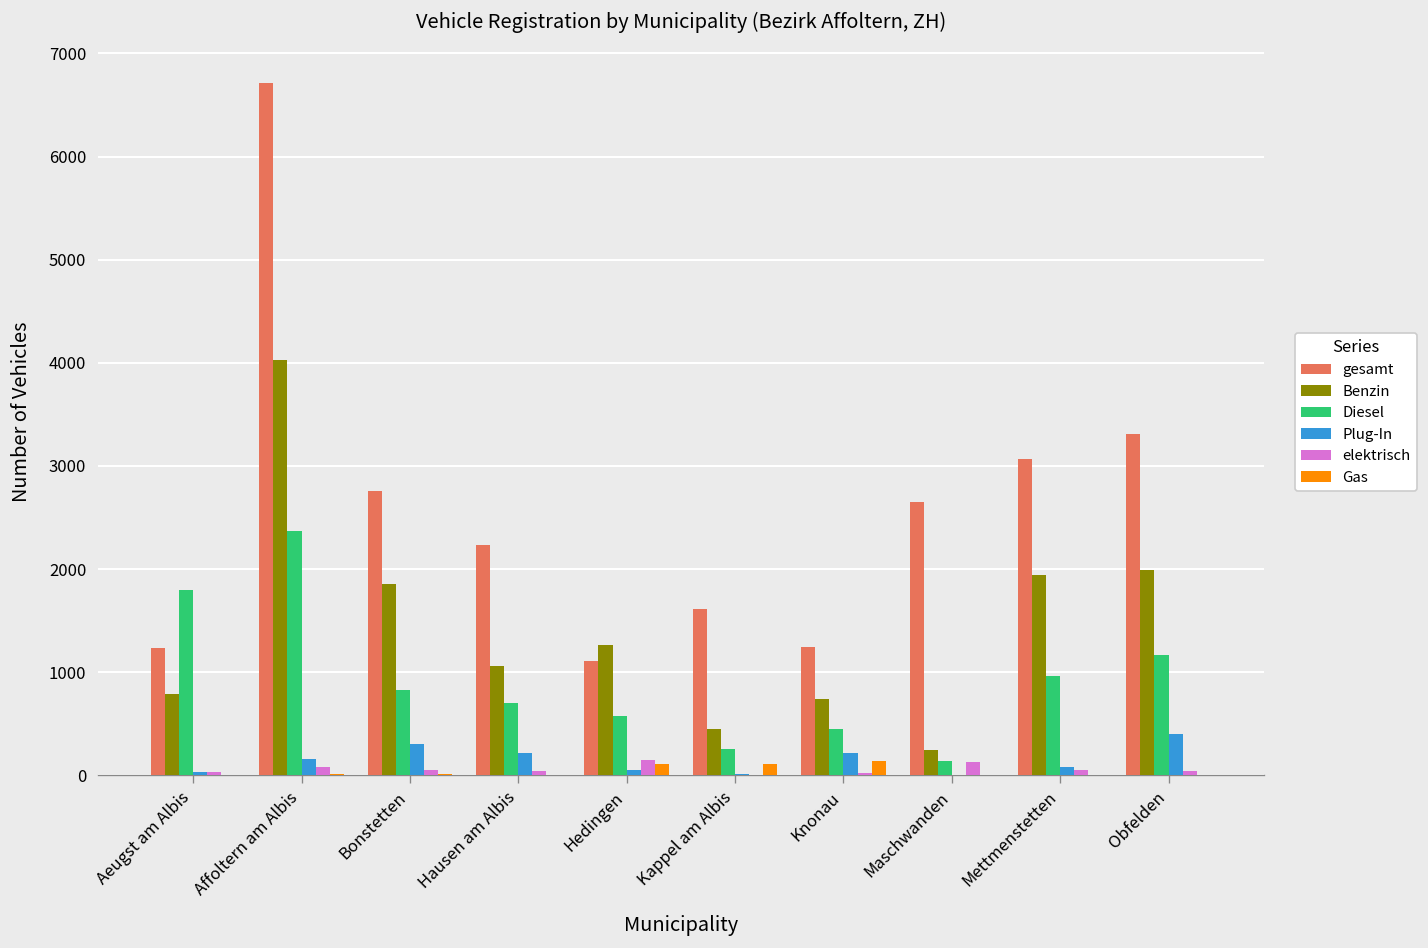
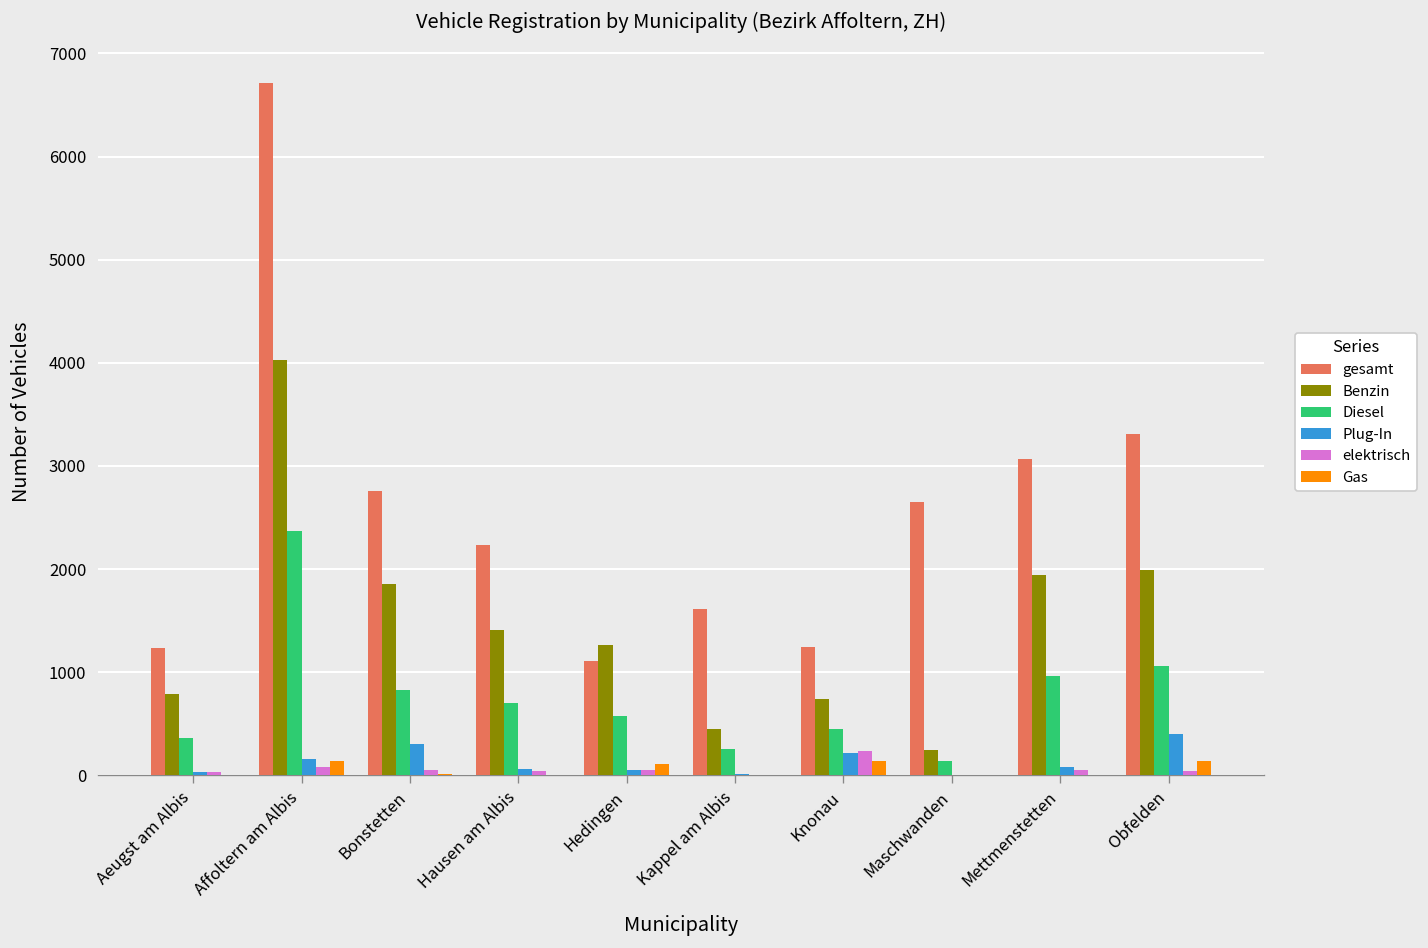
Diesel, Aeugst am Albis: 1800 -> 400
Gas, Affoltern am Albis: 0 -> 100
Benzin, Hausen am Albis: 1100 -> 1400
Plug-In, Hausen am Albis: 200 -> 100
elektrisch, Hedingen: 150 -> 50
Gas, Kappel am Albis: 100 -> 0
elektrisch, Knonau: 0 -> 200
elektrisch, Maschwanden: 100 -> 0
Diesel, Obfelden: 1200 -> 1100
Gas, Obfelden: 0 -> 100
